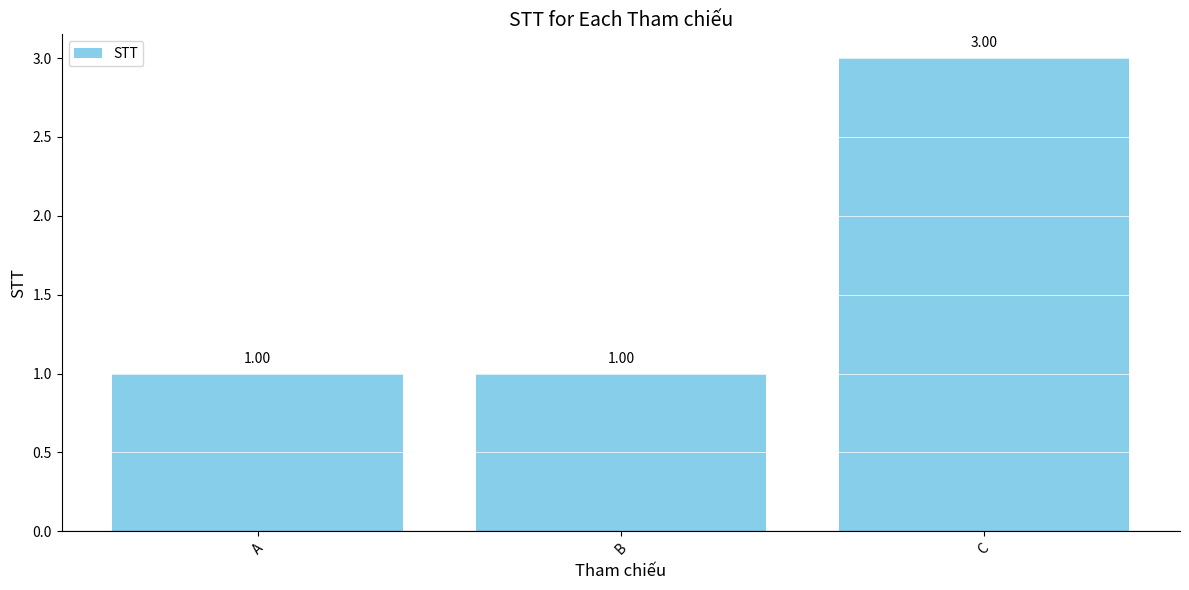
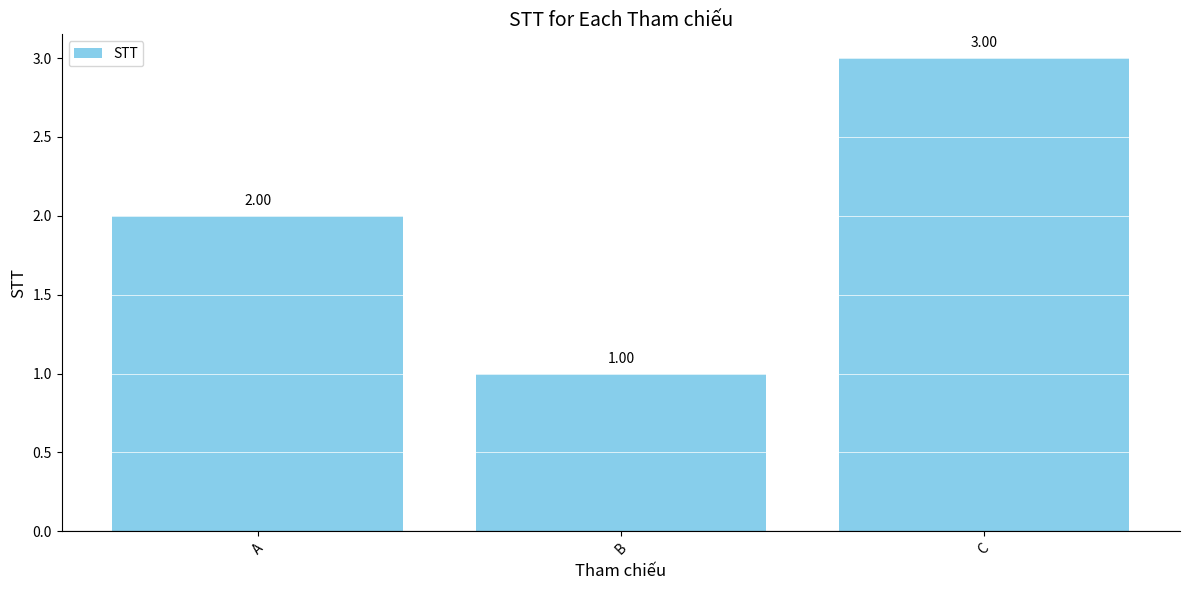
A: 1.00 -> 2.00
